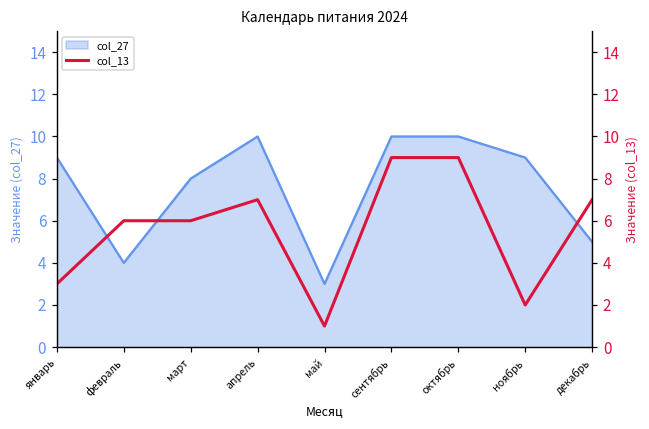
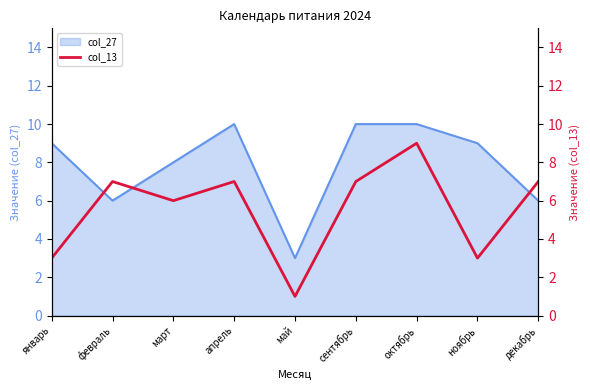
col_27, февраль: 4 -> 6
col_27, декабрь: 5 -> 6
col_13, февраль: 6 -> 7
col_13, сентябрь: 9 -> 7
col_13, ноябрь: 2 -> 3
